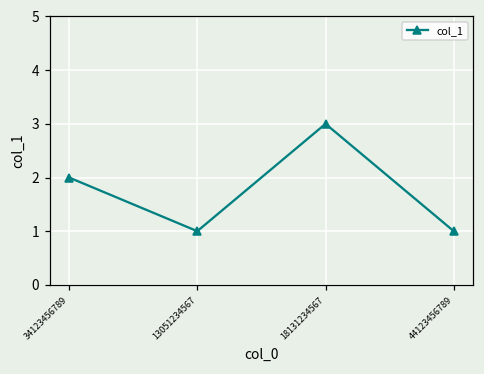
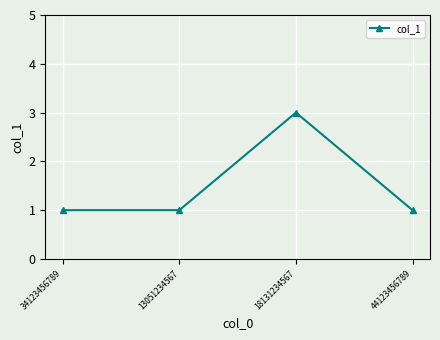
34123456789: 2 -> 1
